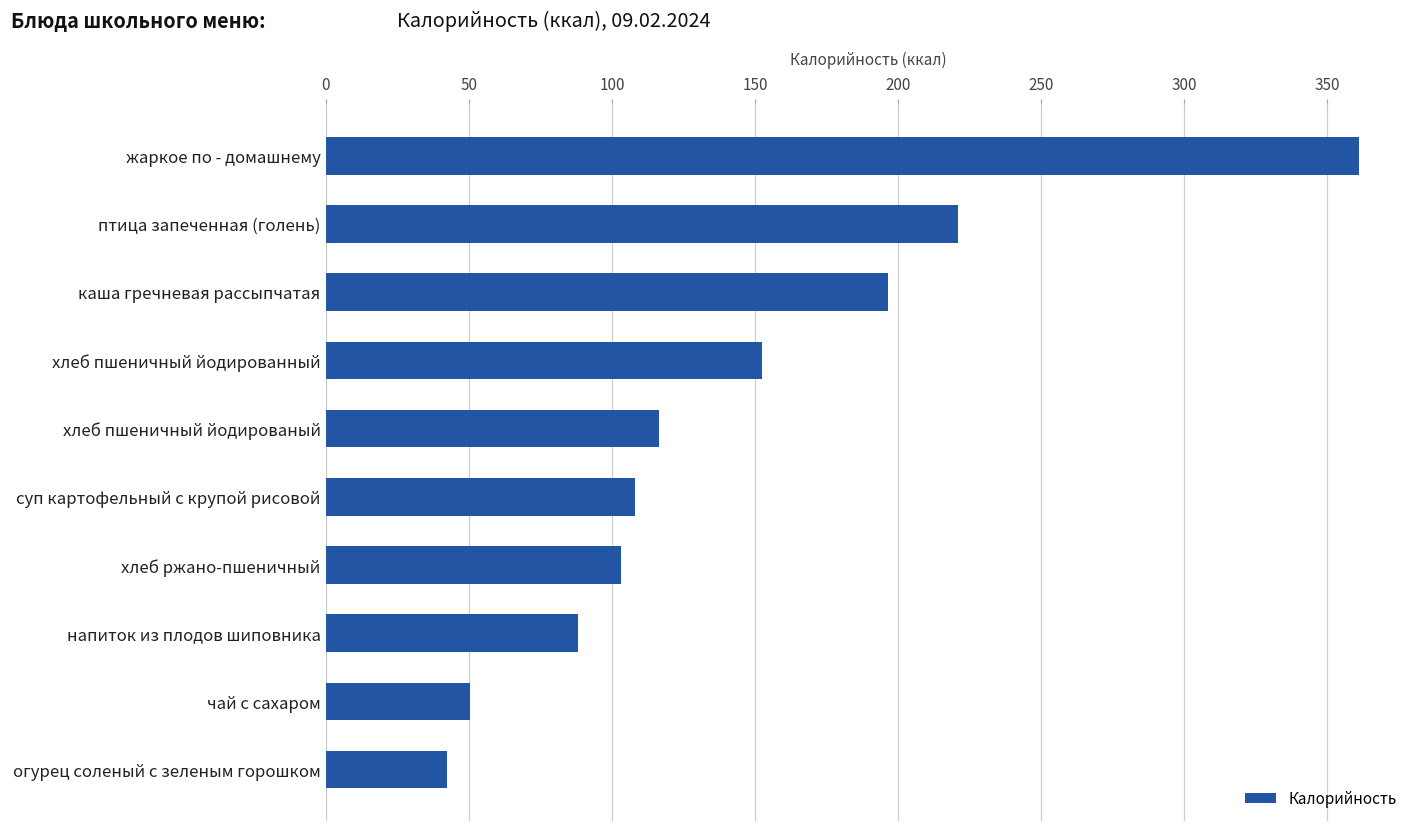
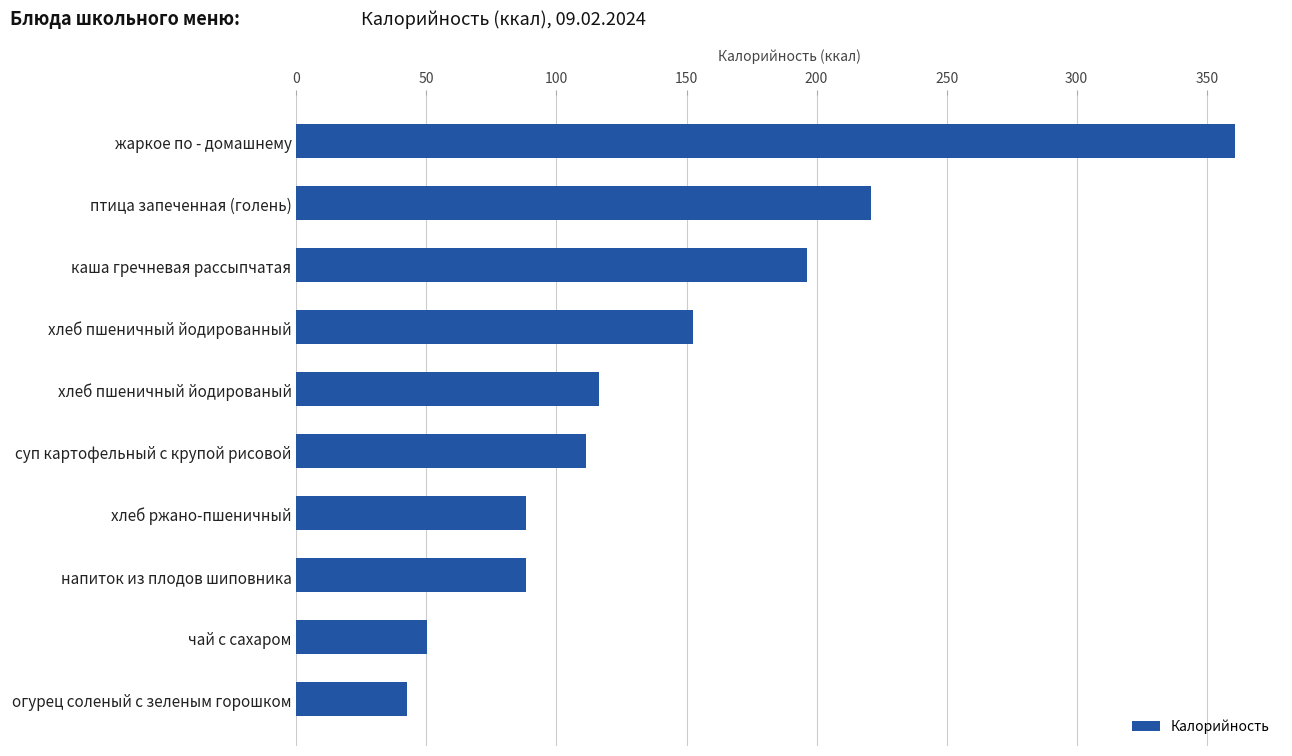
суп картофельный с крупой рисовой: 108 -> 111
хлеб ржано-пшеничный: 103 -> 88
